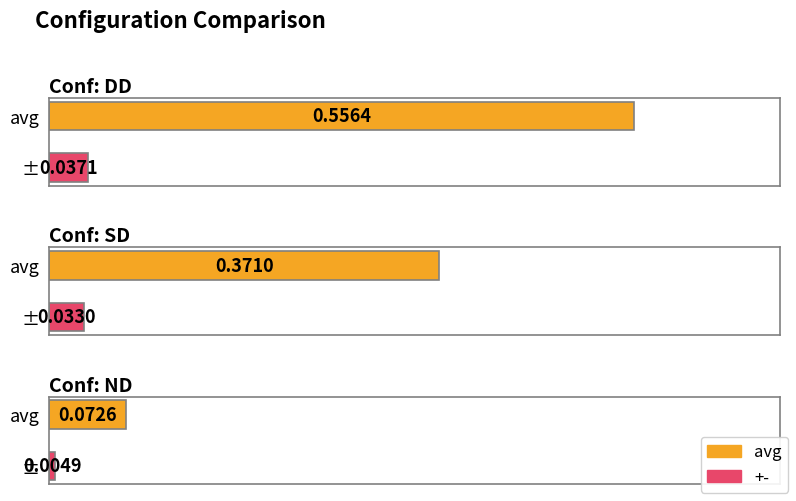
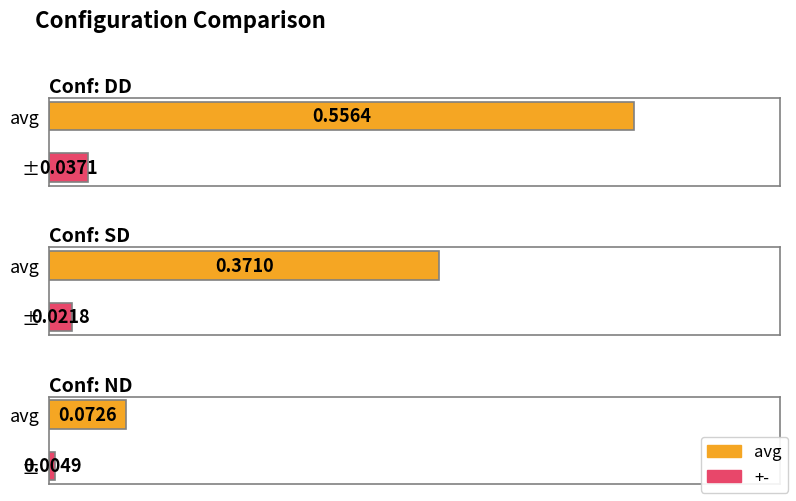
Conf: SD, ±: 0.0330 -> 0.0218
